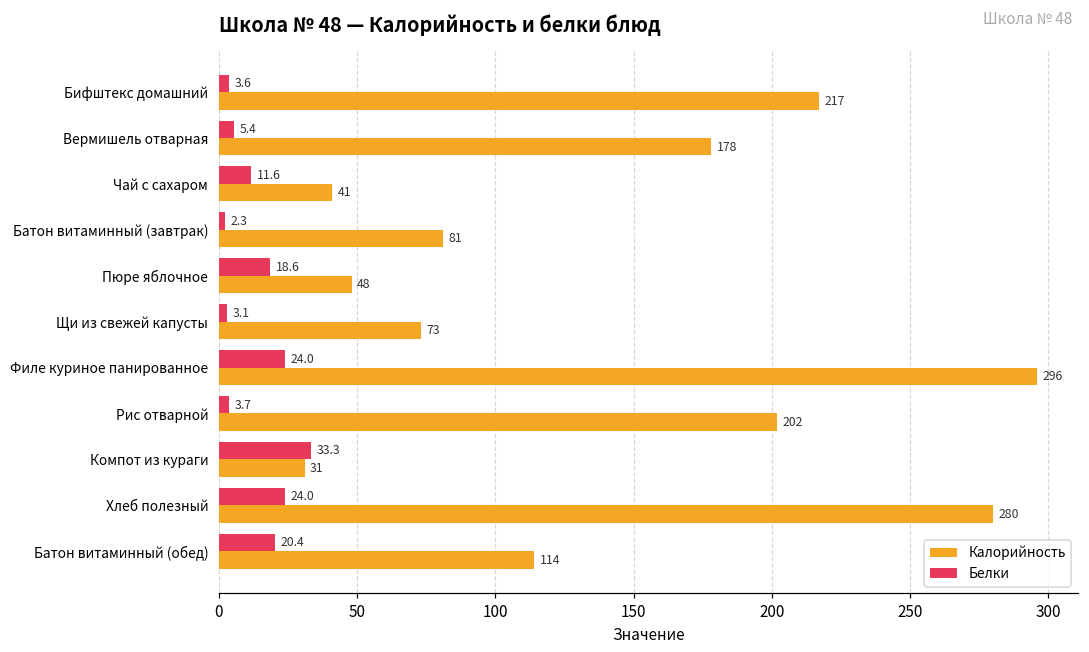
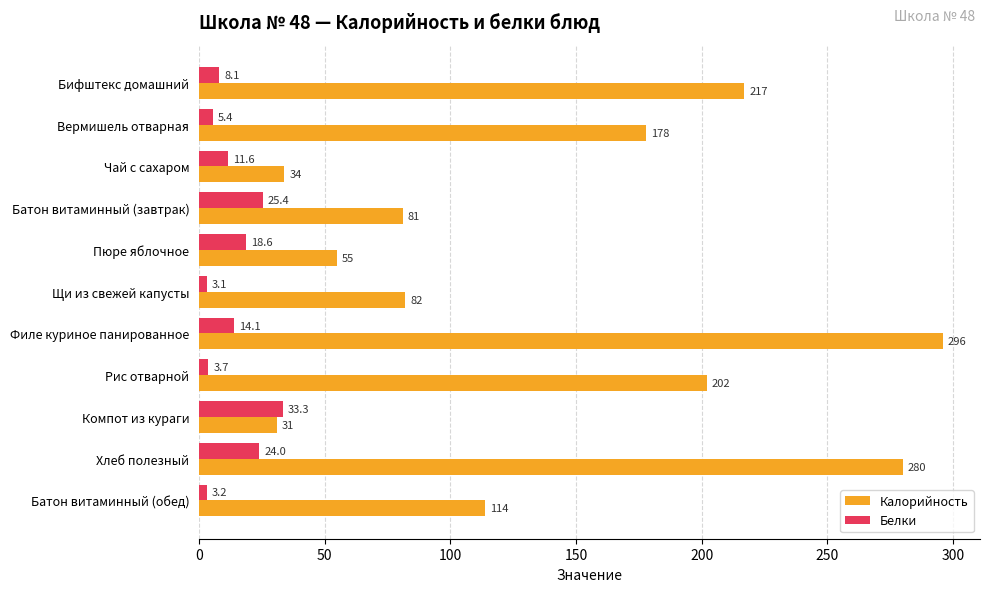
Белки, Бифштекс домашний: 3.6 -> 8.1
Калорийность, Чай с сахаром: 41 -> 34
Белки, Батон витаминный (завтрак): 2.3 -> 25.4
Калорийность, Пюре яблочное: 48 -> 55
Калорийность, Щи из свежей капусты: 73 -> 82
Белки, Филе куриное панированное: 24.0 -> 14.1
Белки, Батон витаминный (обед): 20.4 -> 3.2
